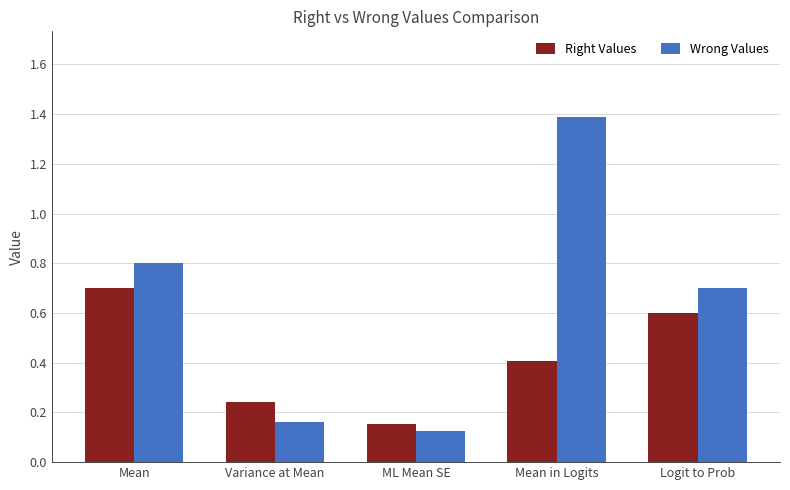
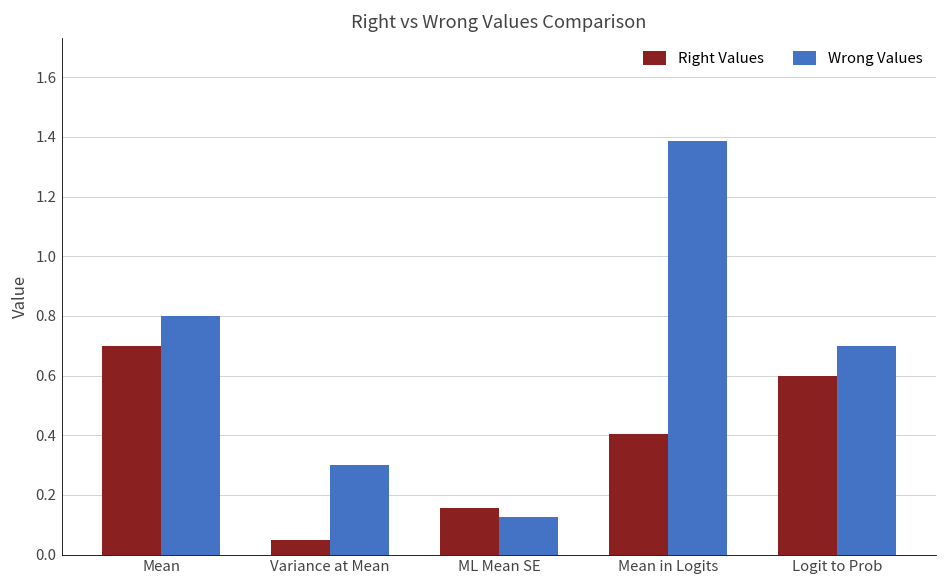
Right Values, Variance at Mean: 0.24 -> 0.05
Wrong Values, Variance at Mean: 0.16 -> 0.30
